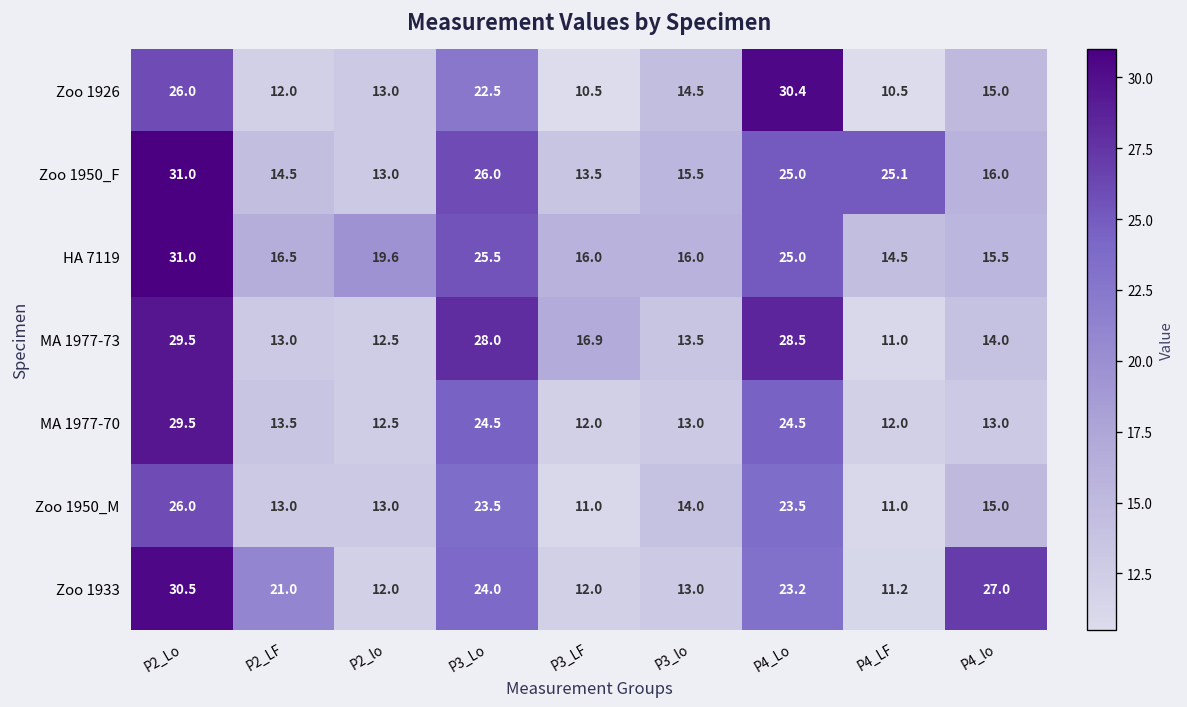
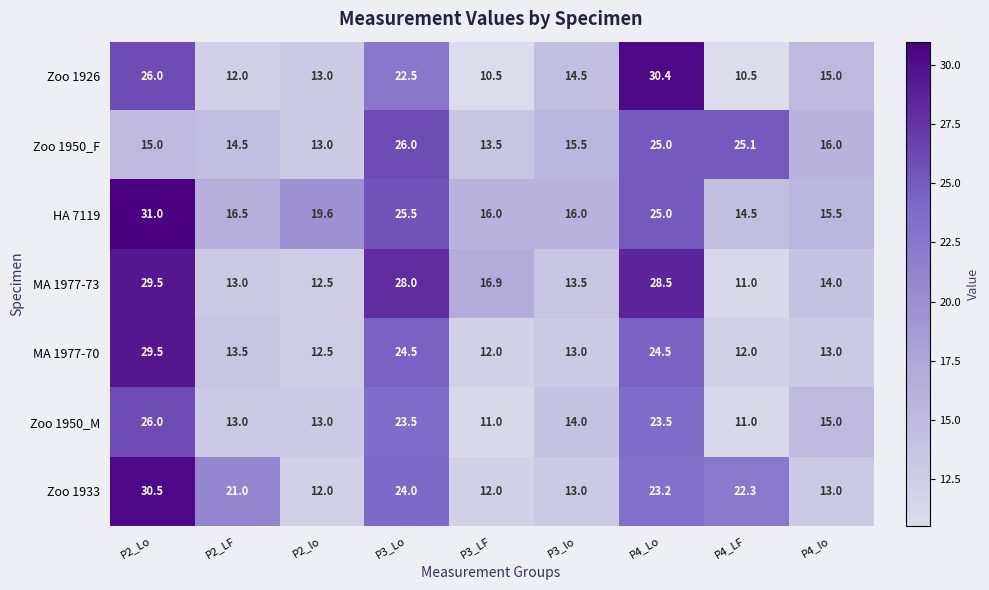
Zoo 1950_F, P2_Lo: 31.0 -> 15.0
Zoo 1933, P4_LF: 11.2 -> 22.3
Zoo 1933, P4_lo: 27.0 -> 13.0
